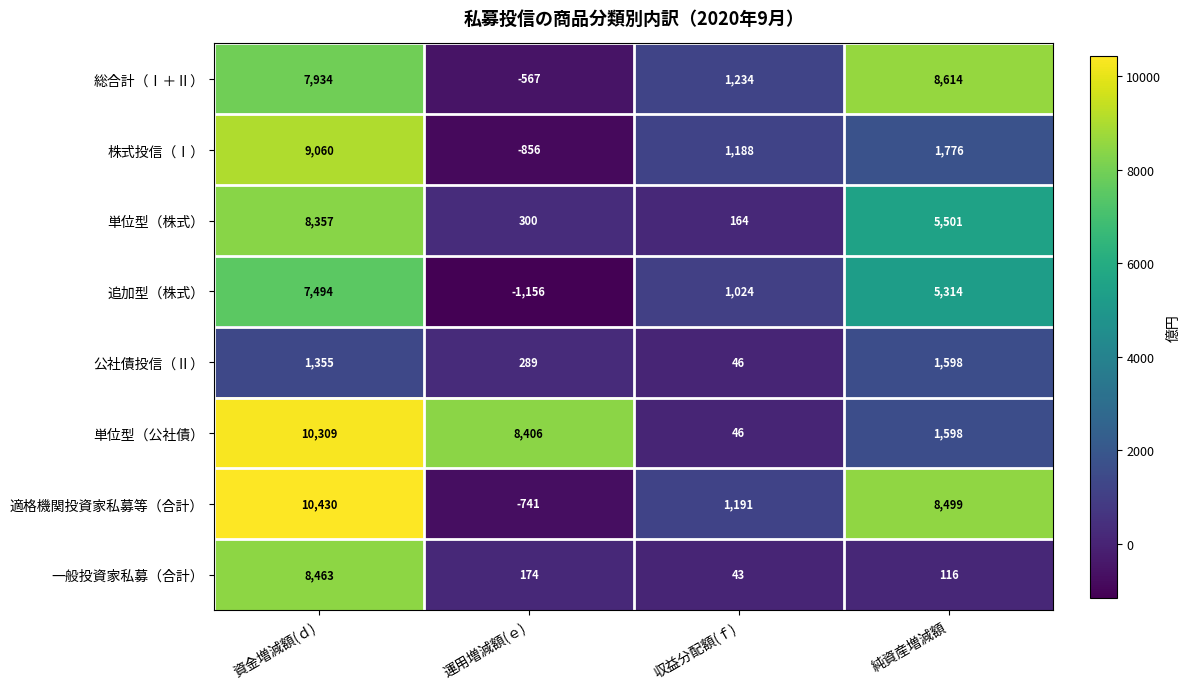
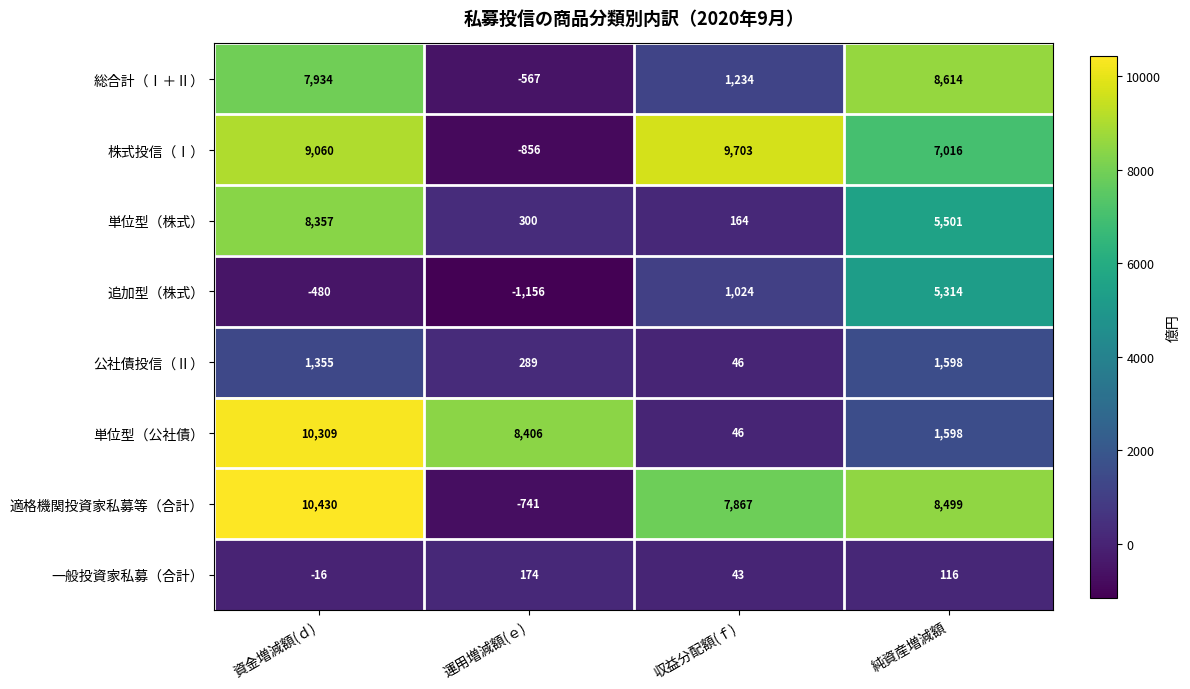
株式投信（Ⅰ）, 収益分配額(ｆ): 1,188 -> 9,703
株式投信（Ⅰ）, 純資産増減額: 1,776 -> 7,016
追加型（株式）, 資金増減額(ｄ): 7,494 -> -480
適格機関投資家私募等（合計）, 収益分配額(ｆ): 1,191 -> 7,867
一般投資家私募（合計）, 資金増減額(ｄ): 8,463 -> -16
